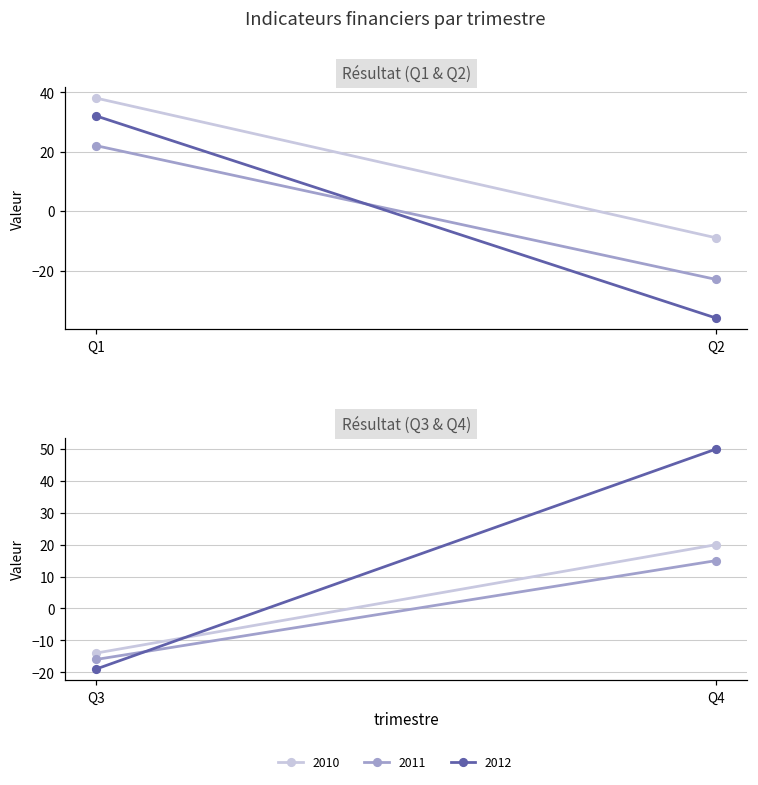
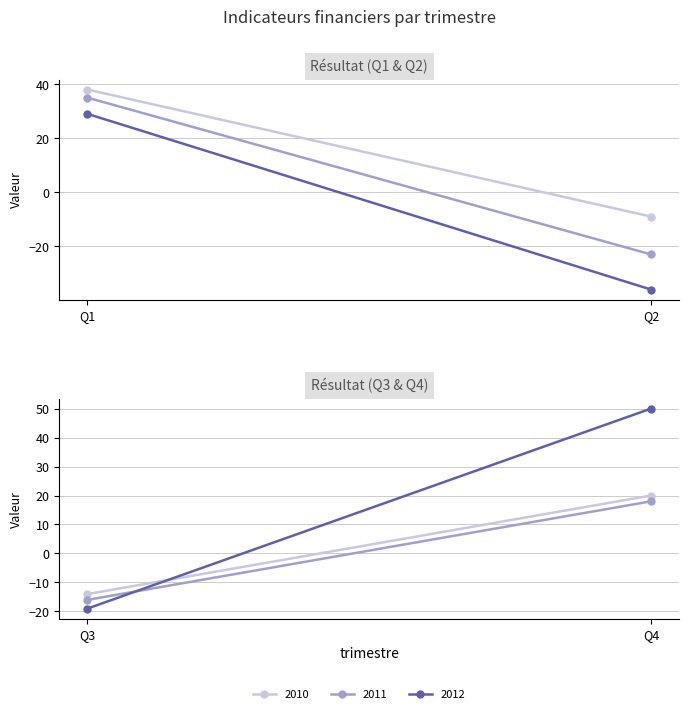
Résultat (Q1 & Q2), 2011, Q1: 22 -> 35
Résultat (Q1 & Q2), 2012, Q1: 32 -> 29
Résultat (Q3 & Q4), 2011, Q4: 15 -> 18
